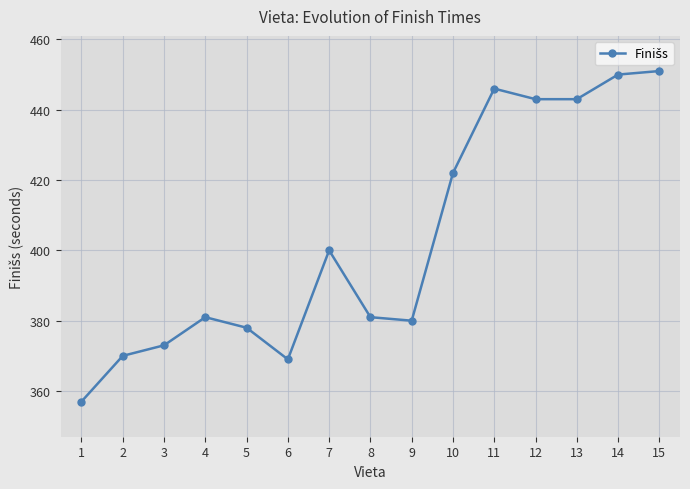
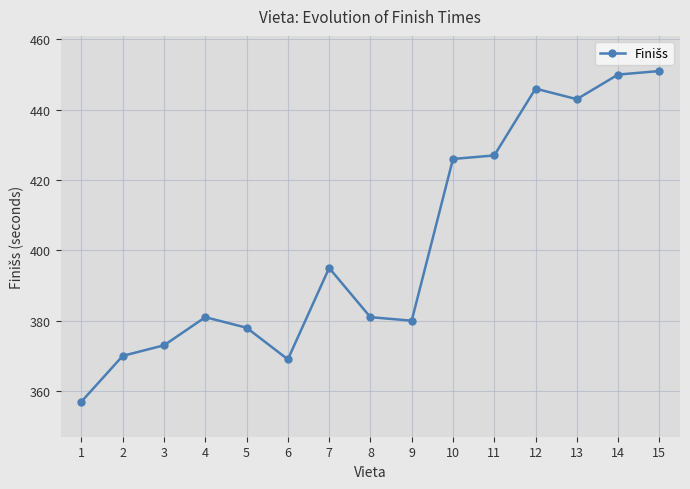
7: 400 -> 395
10: 422 -> 426
11: 446 -> 427
12: 443 -> 446
